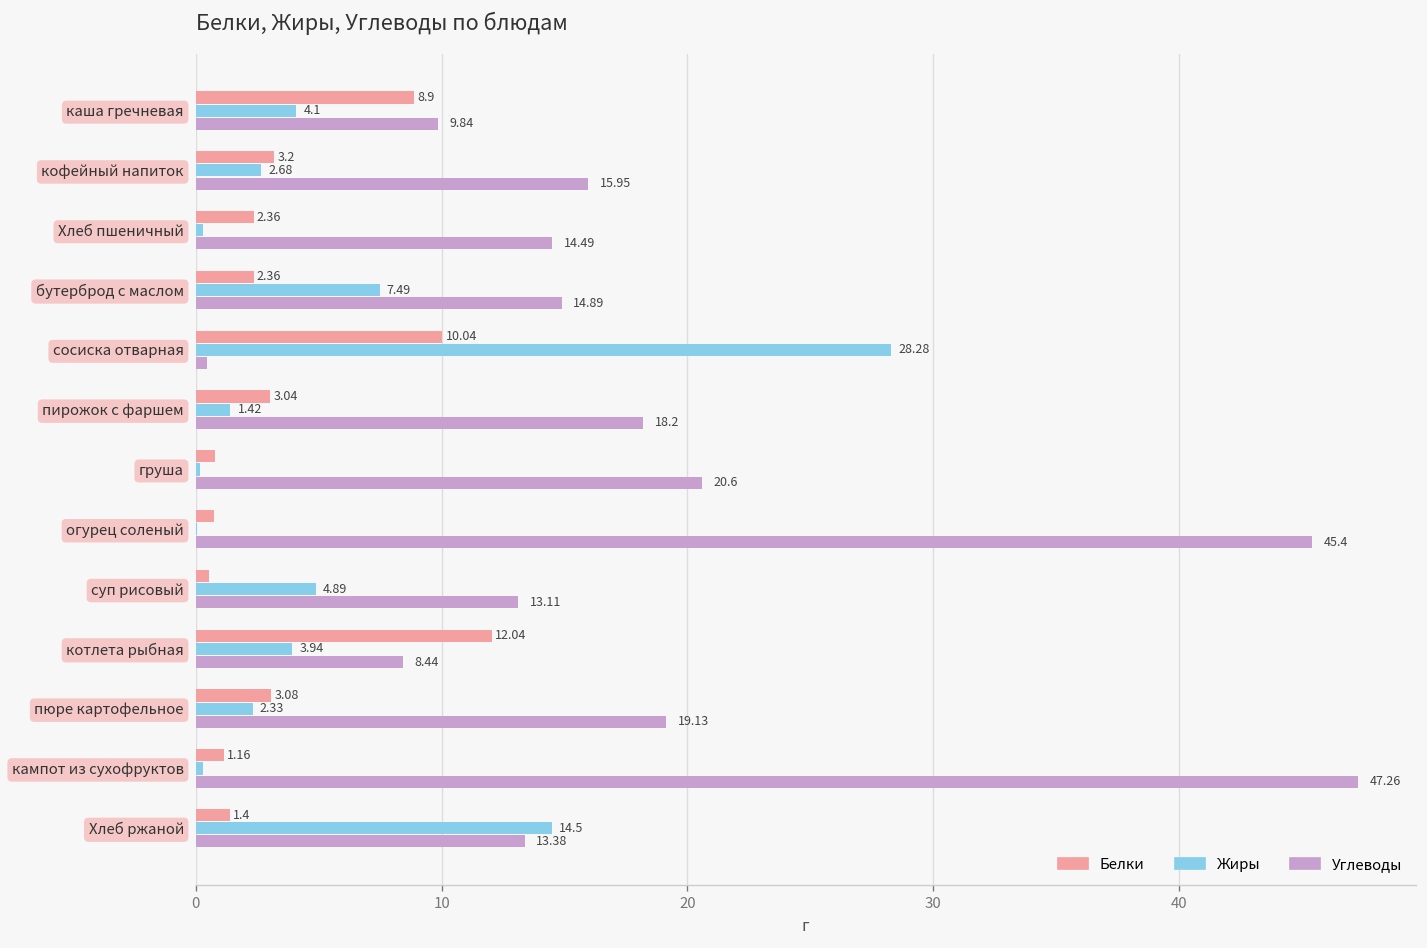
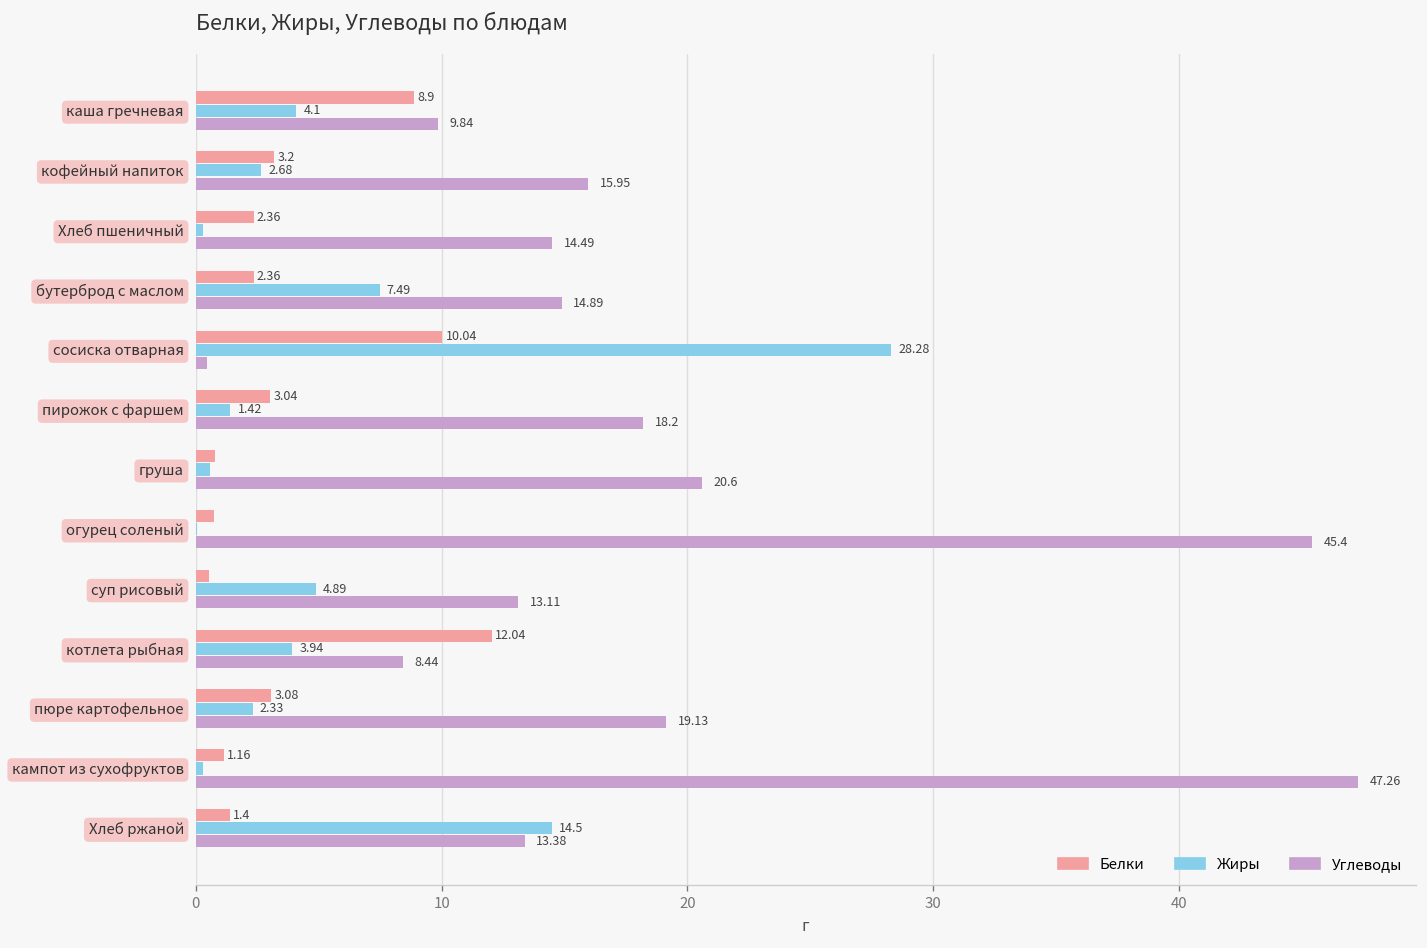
Жиры, груша: 0.2 -> 0.6
